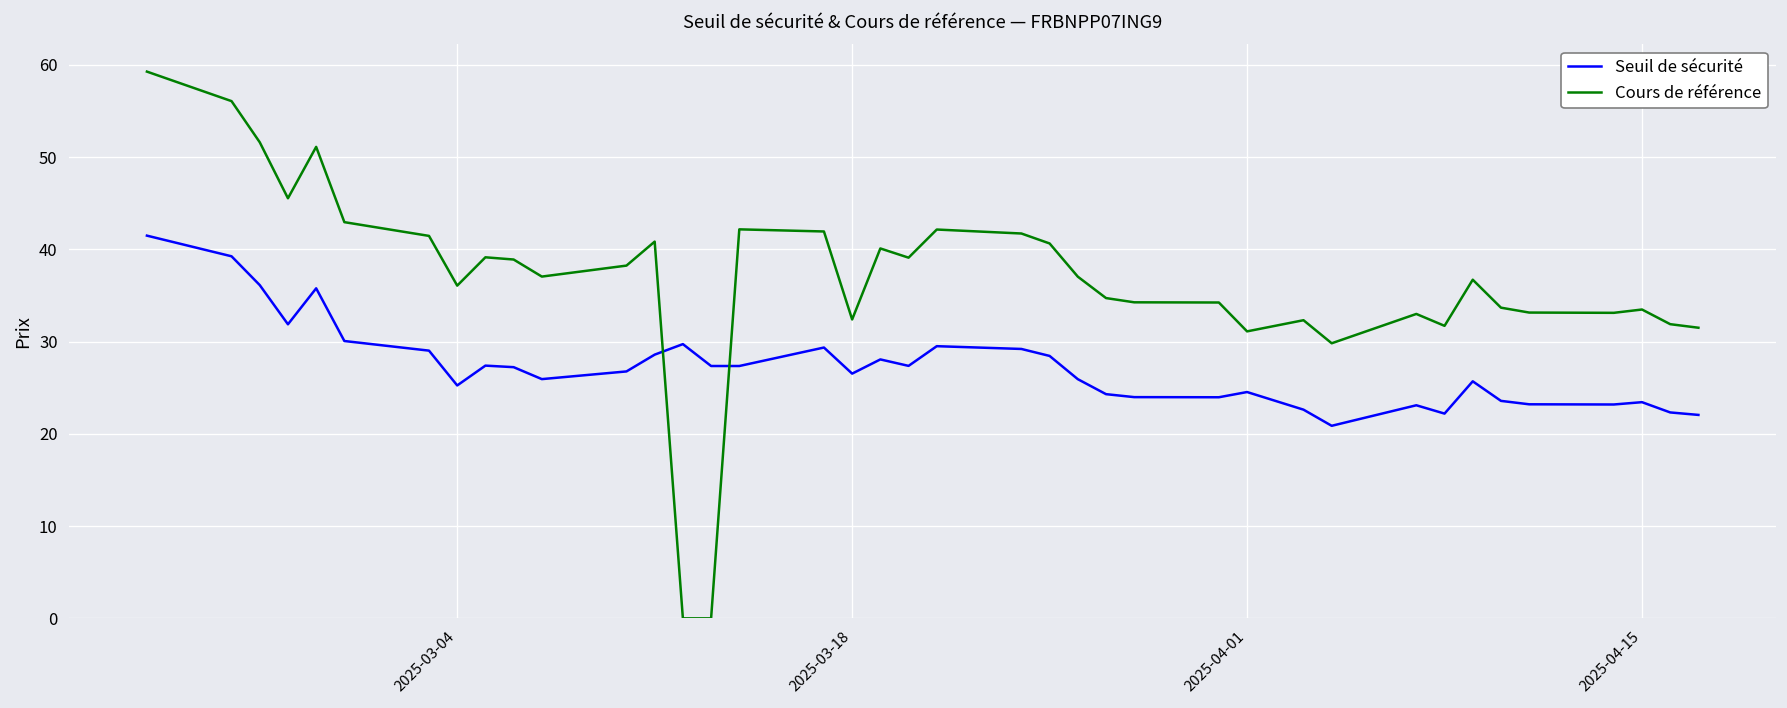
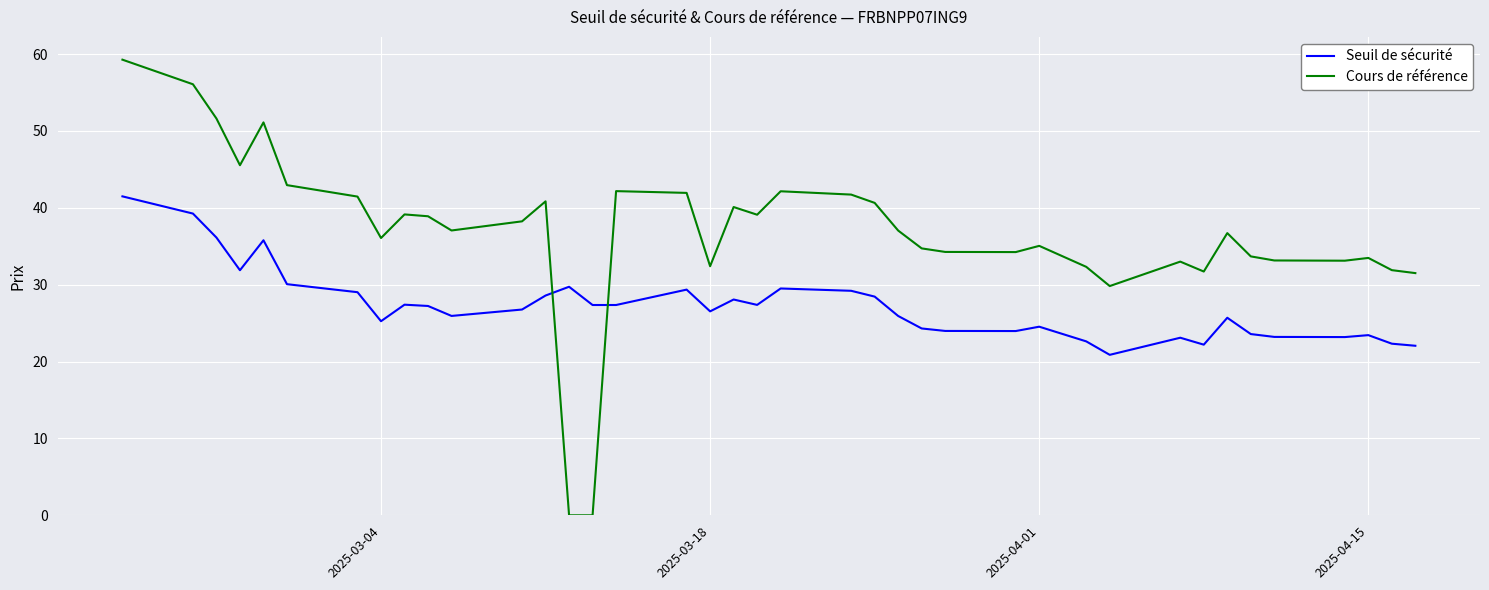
Cours de référence, 2025-04-01: 31 -> 35
